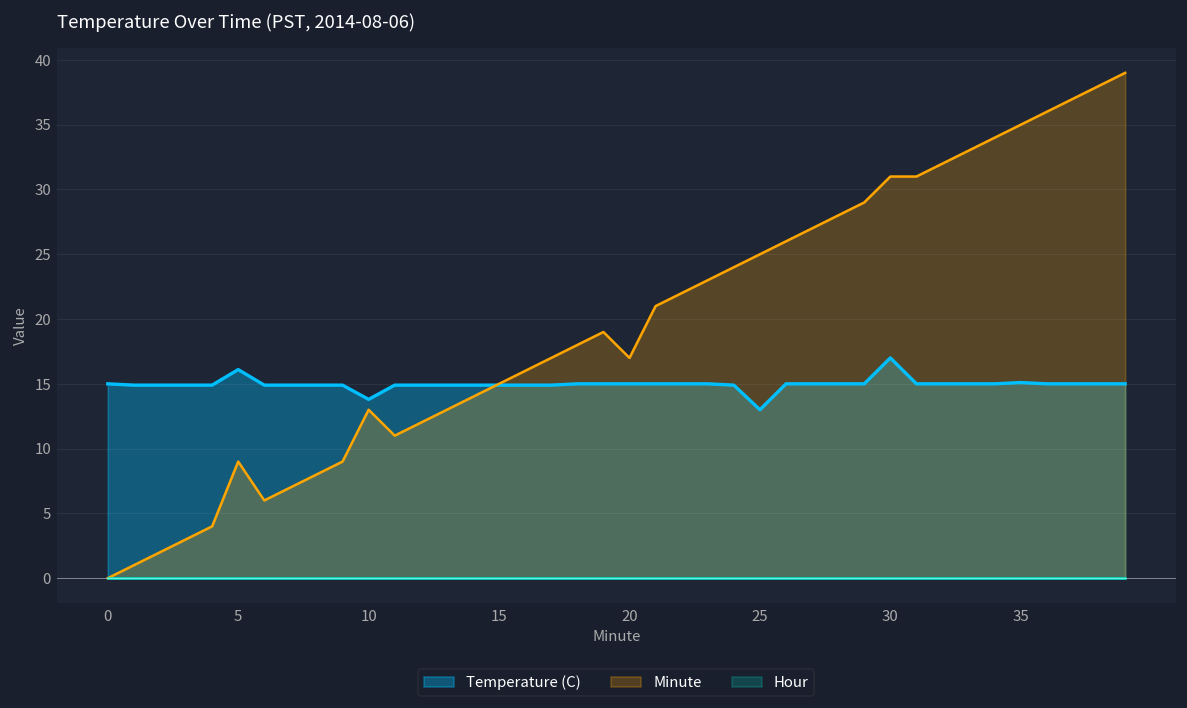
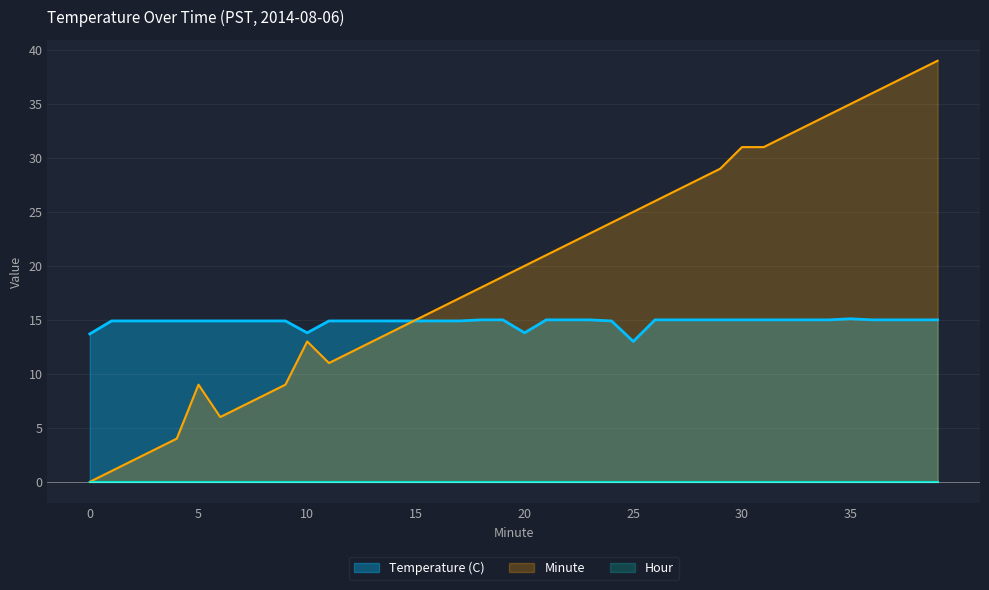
Temperature (C), 0: 15.0 -> 13.7
Temperature (C), 5: 16.1 -> 14.9
Temperature (C), 20: 15.0 -> 13.8
Minute, 20: 17 -> 20
Temperature (C), 30: 17 -> 15
